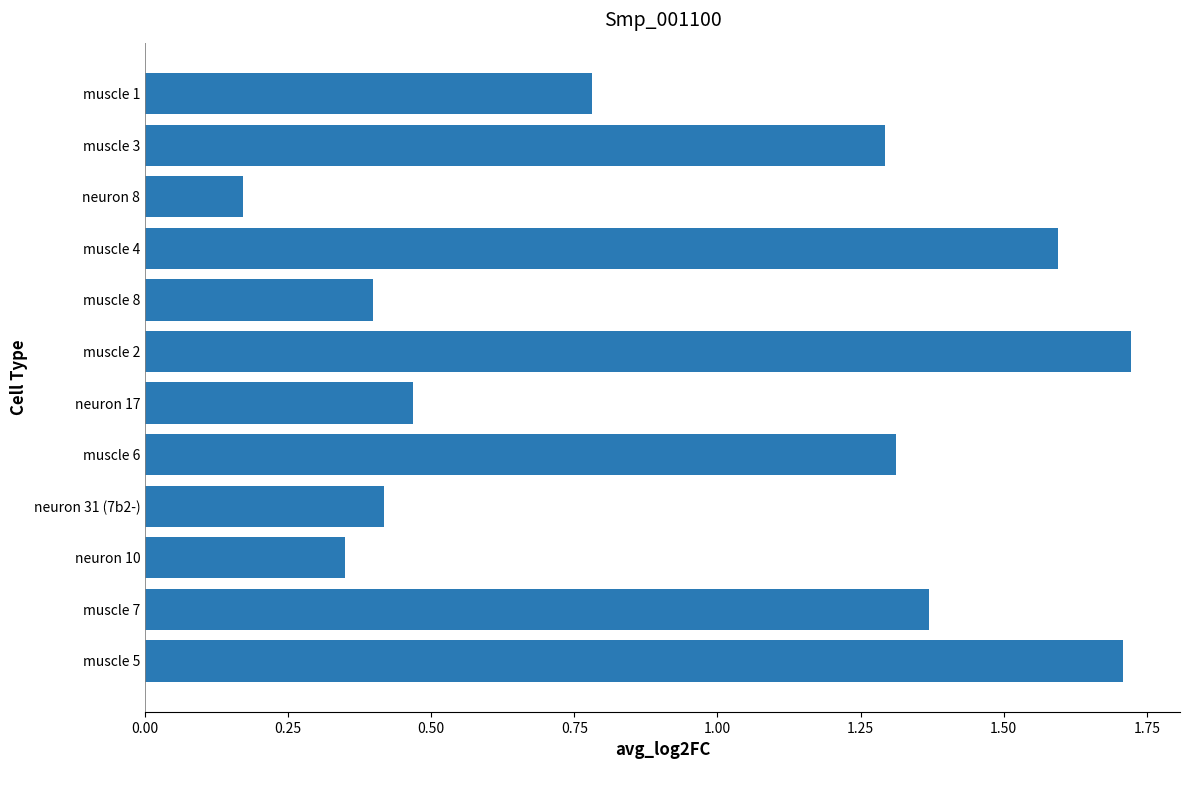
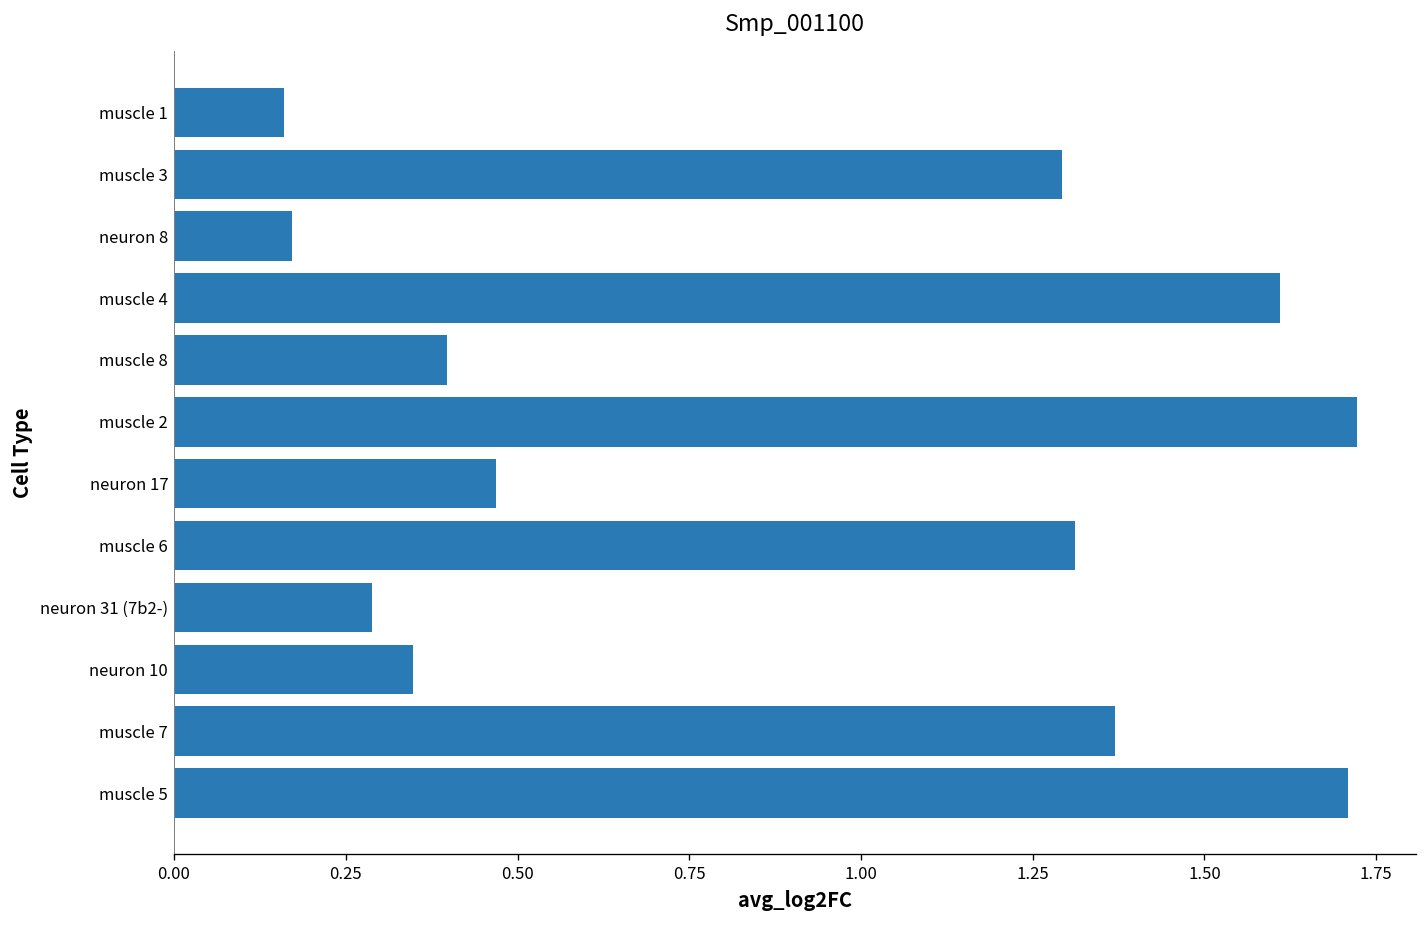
muscle 1: 0.78 -> 0.16
muscle 4: 1.60 -> 1.61
neuron 31 (7b2-): 0.42 -> 0.29
